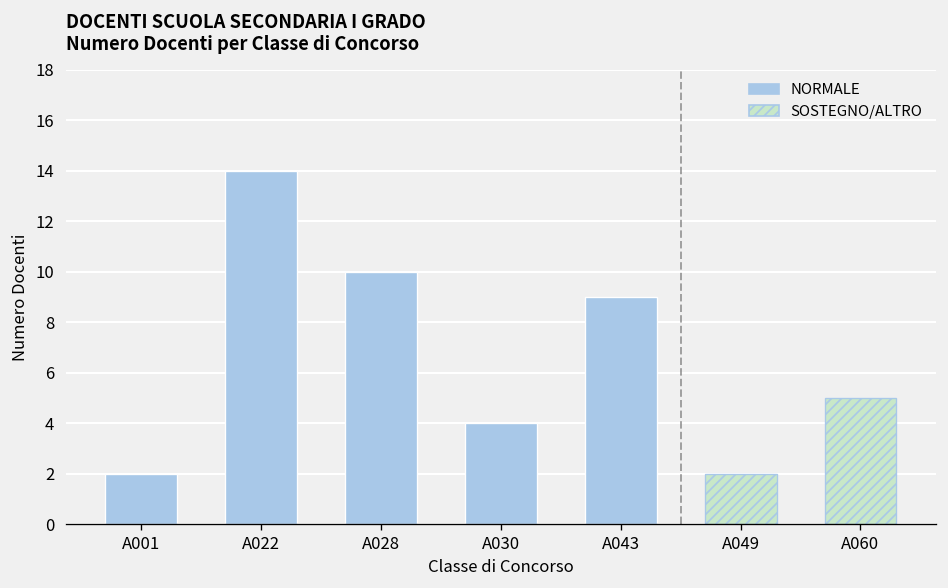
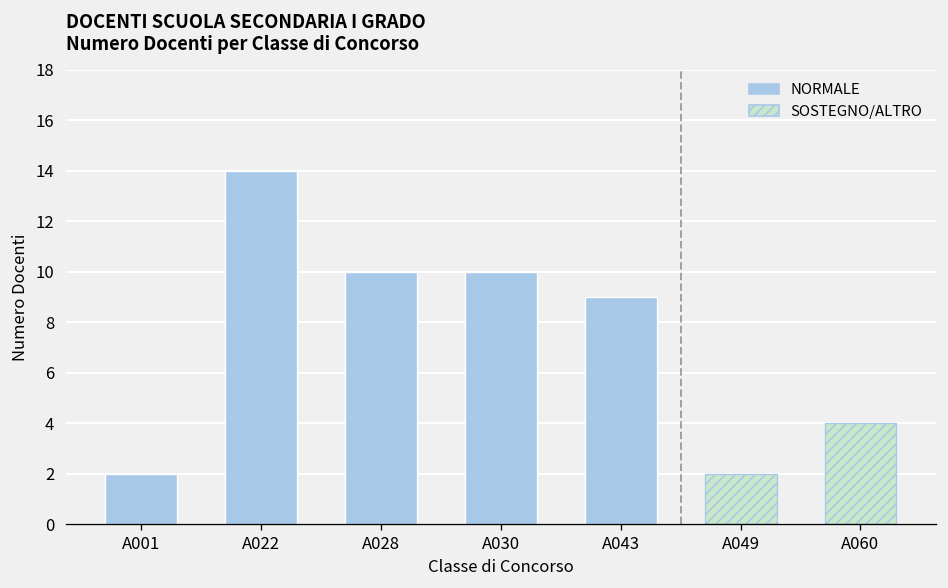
A030: 4 -> 10
A060: 5 -> 4
